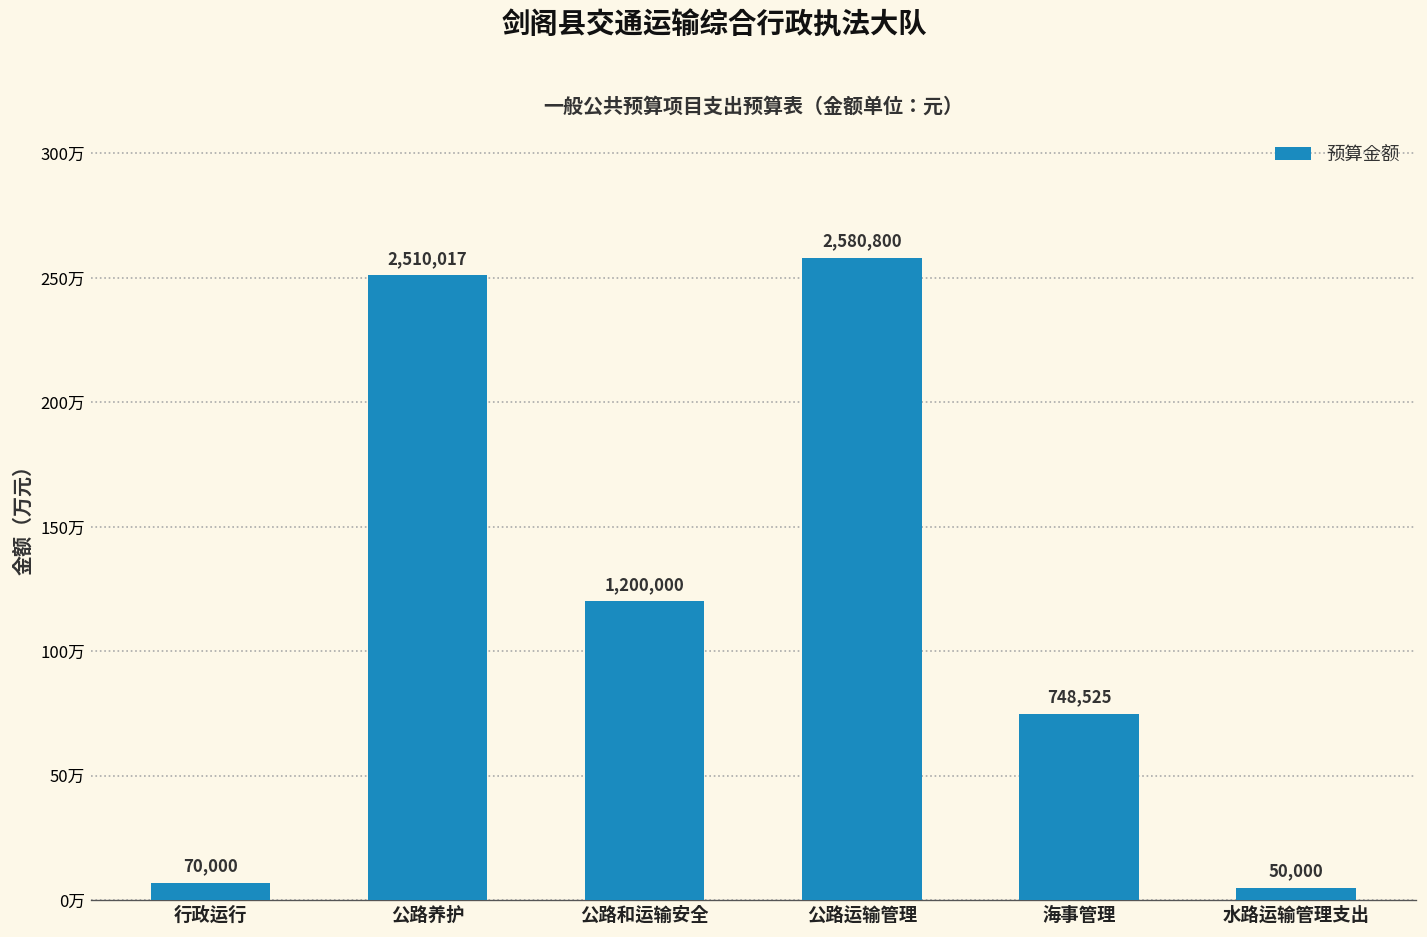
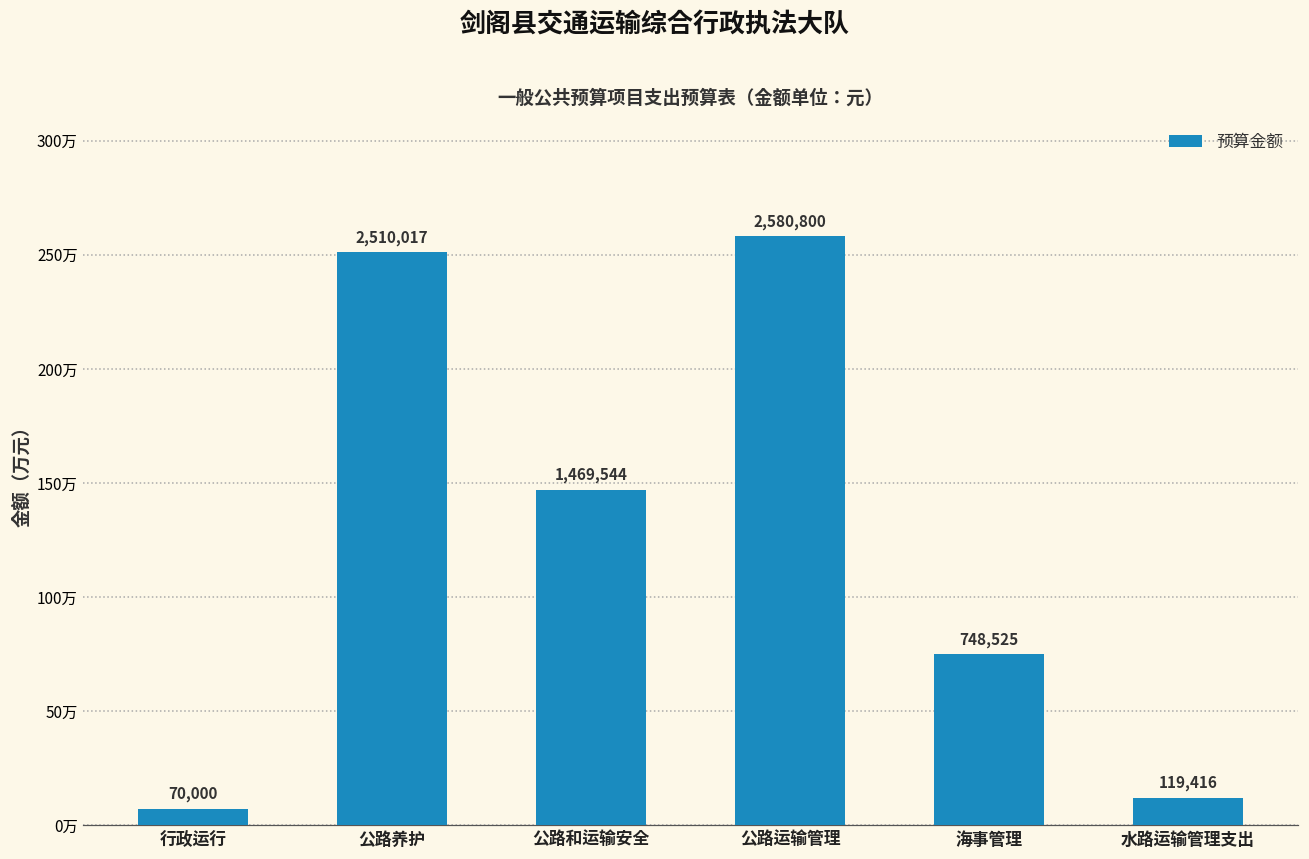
公路和运输安全: 1,200,000 -> 1,469,544
水路运输管理支出: 50,000 -> 119,416
